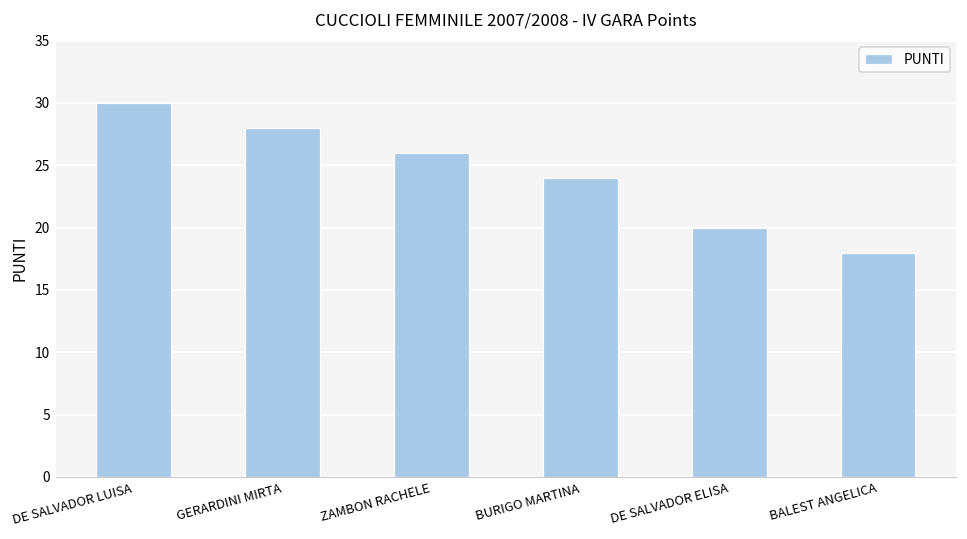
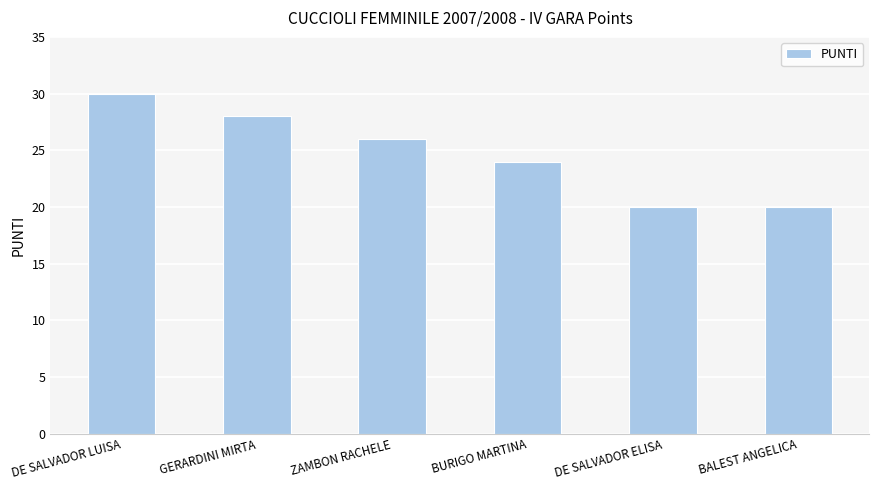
BALEST ANGELICA: 18 -> 20
